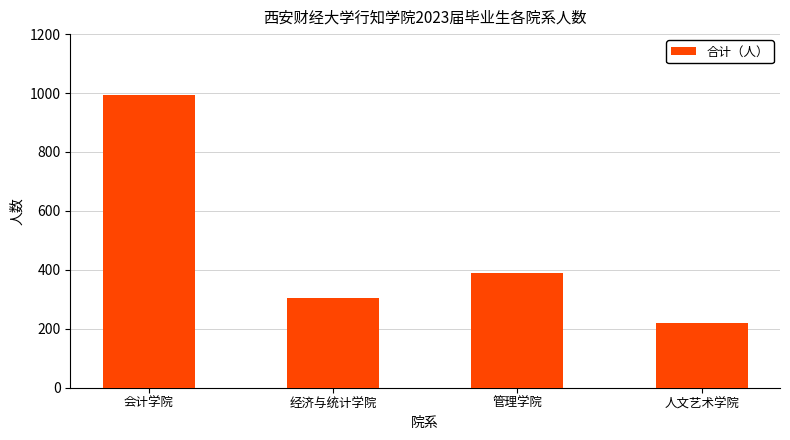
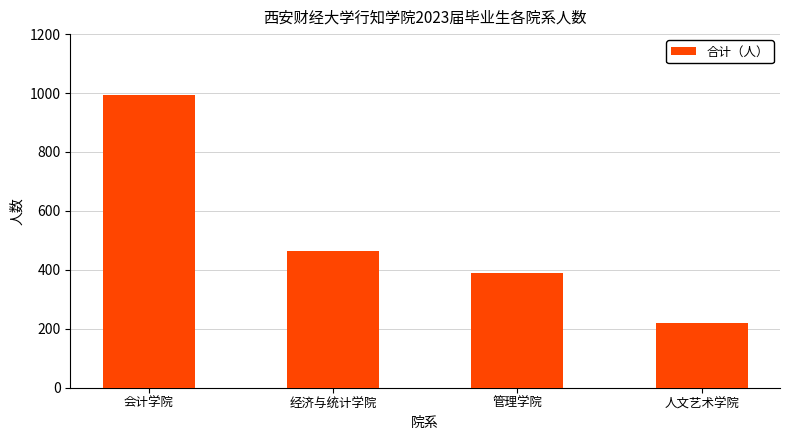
经济与统计学院: 300 -> 460
